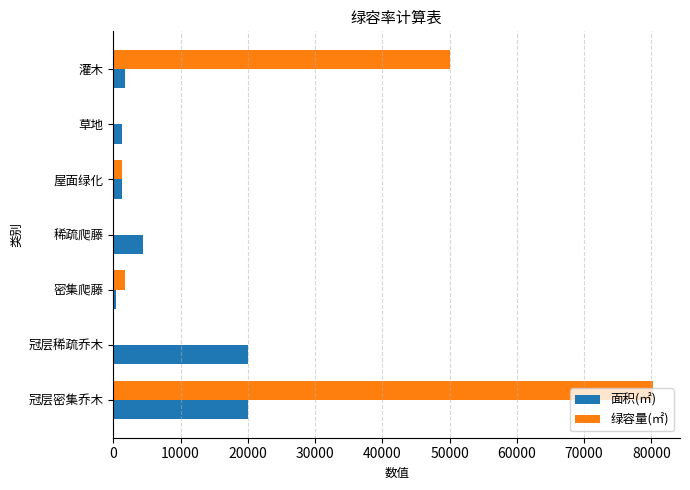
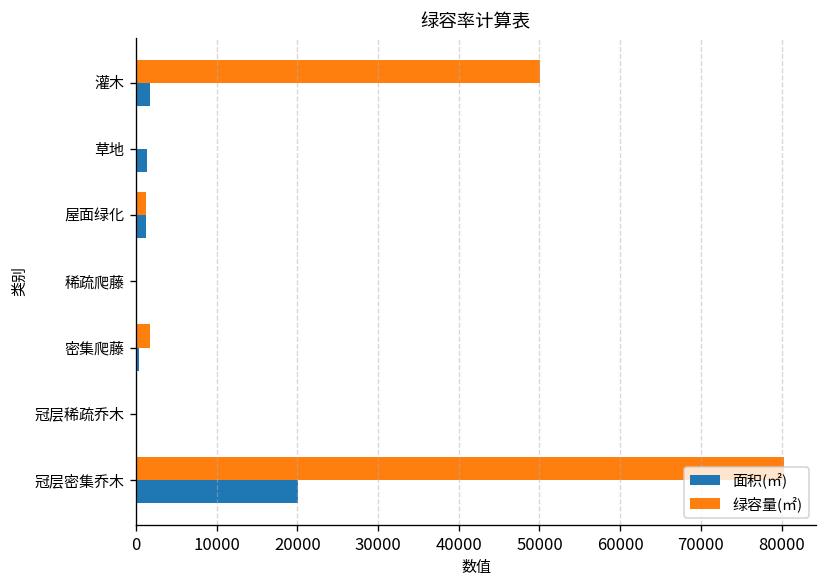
面积(㎡), 稀疏爬藤: 4000 -> 0
面积(㎡), 冠层稀疏乔木: 20000 -> 0
